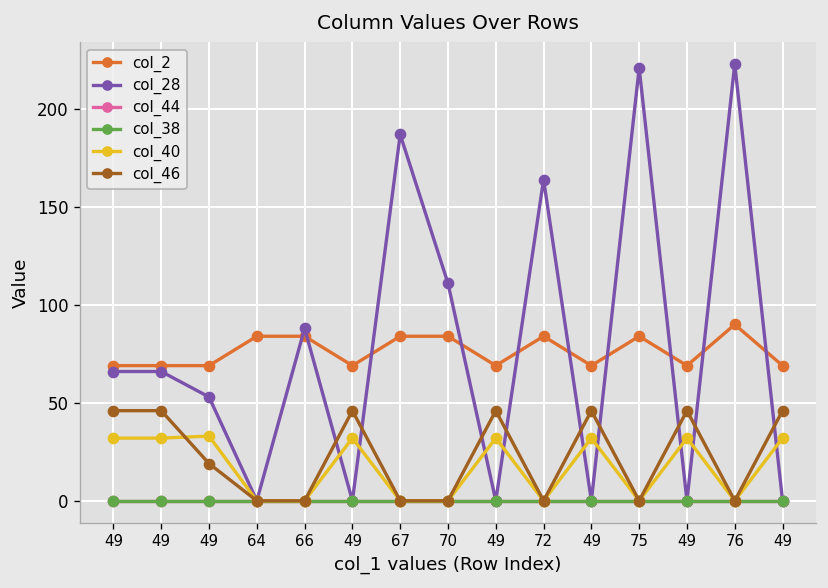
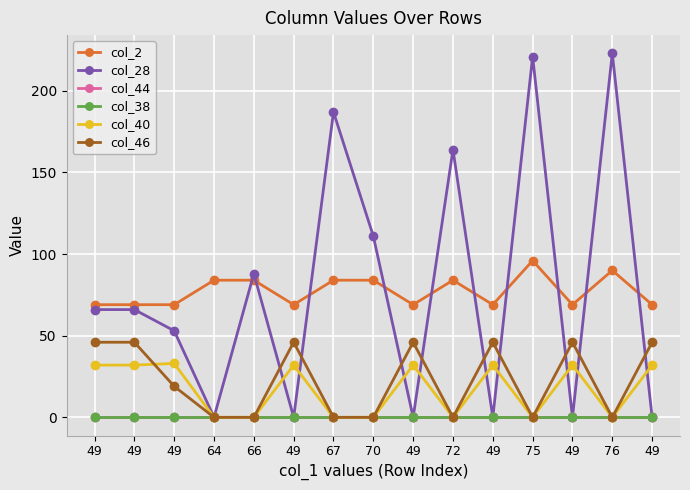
col_2, 75: 84 -> 96
